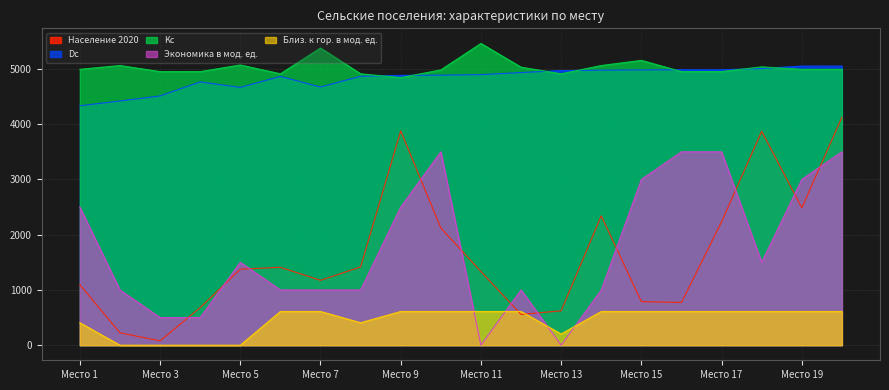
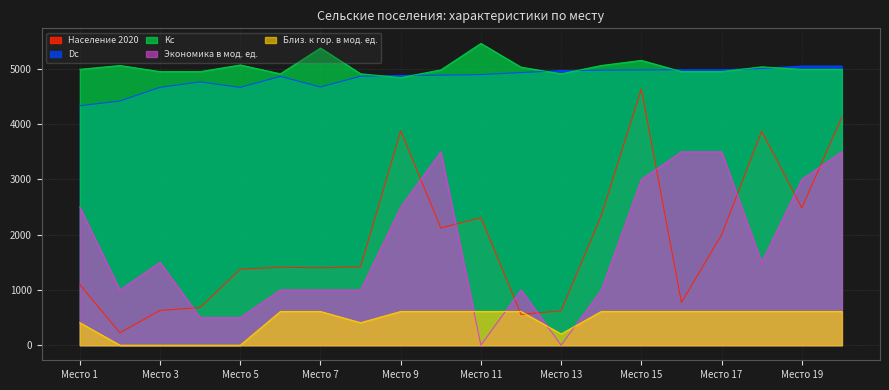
Население 2020, Место 3: 100 -> 600
Dc, Место 3: 4500 -> 4700
Экономика в мод. ед., Место 3: 500 -> 1500
Экономика в мод. ед., Место 5: 1500 -> 500
Население 2020, Место 7: 1200 -> 1400
Население 2020, Место 11: 1300 -> 2300
Население 2020, Место 15: 800 -> 4600
Население 2020, Место 17: 2200 -> 2000
